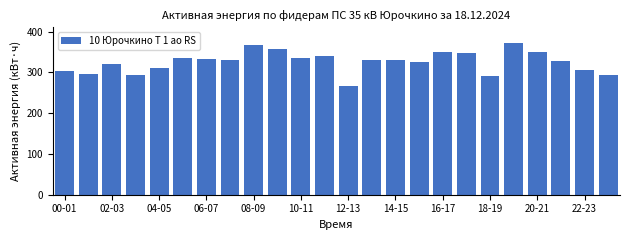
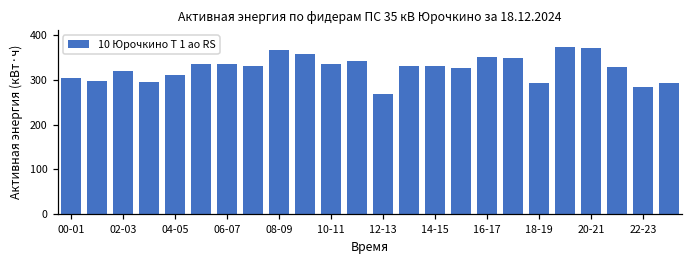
20-21: 350 -> 370
22-23: 310 -> 280
